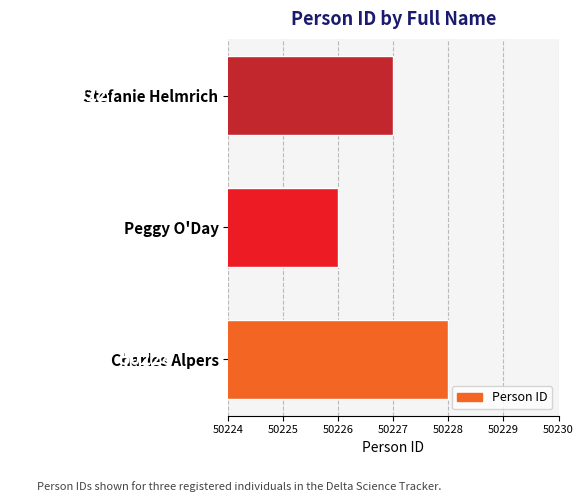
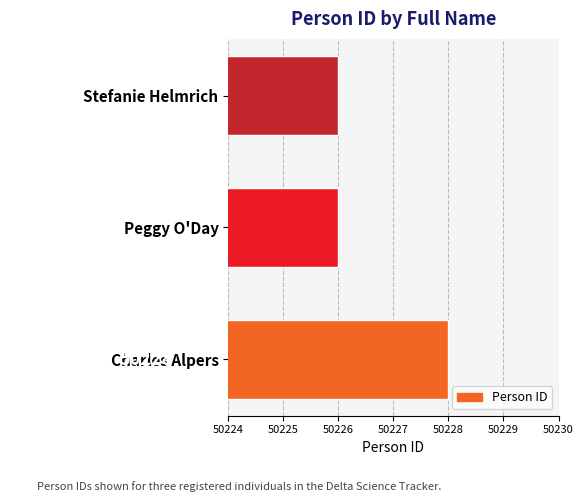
Stefanie Helmrich: 50227 -> 50226
